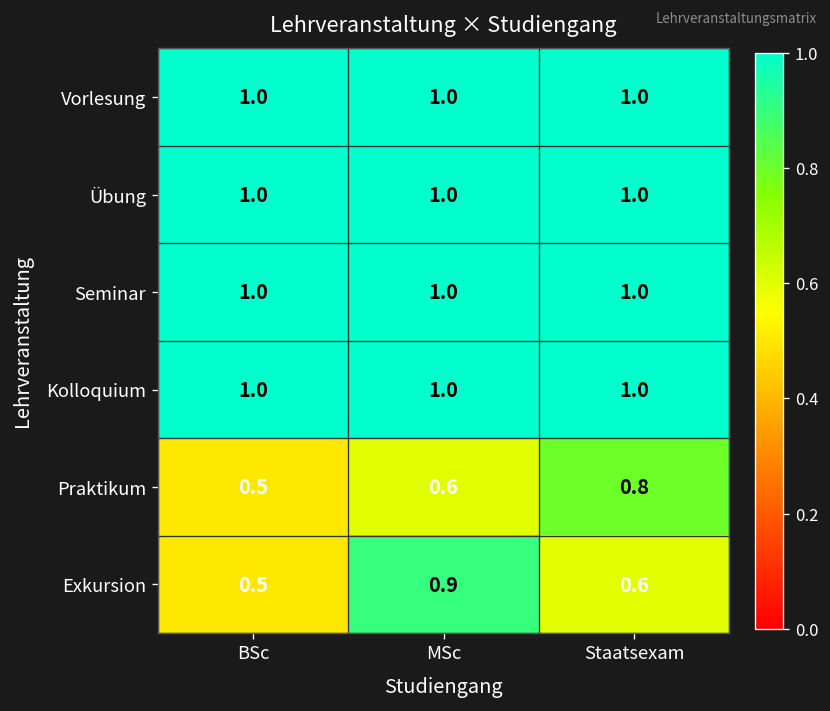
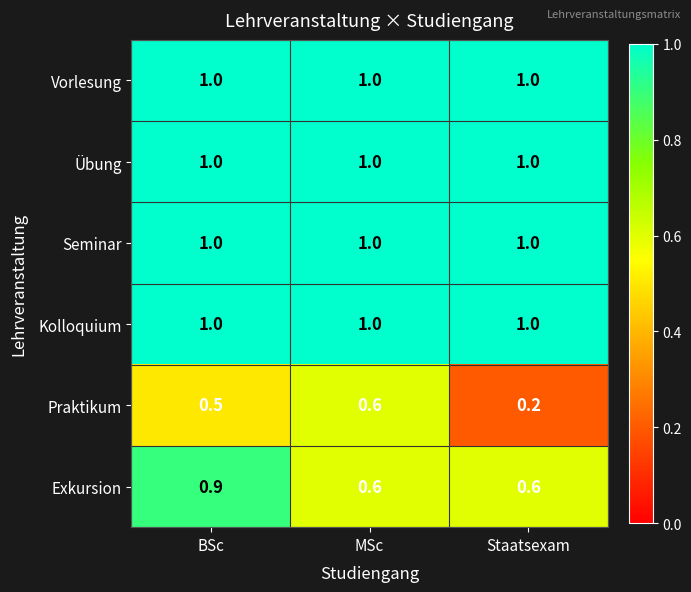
Praktikum, Staatsexam: 0.8 -> 0.2
Exkursion, BSc: 0.5 -> 0.9
Exkursion, MSc: 0.9 -> 0.6
